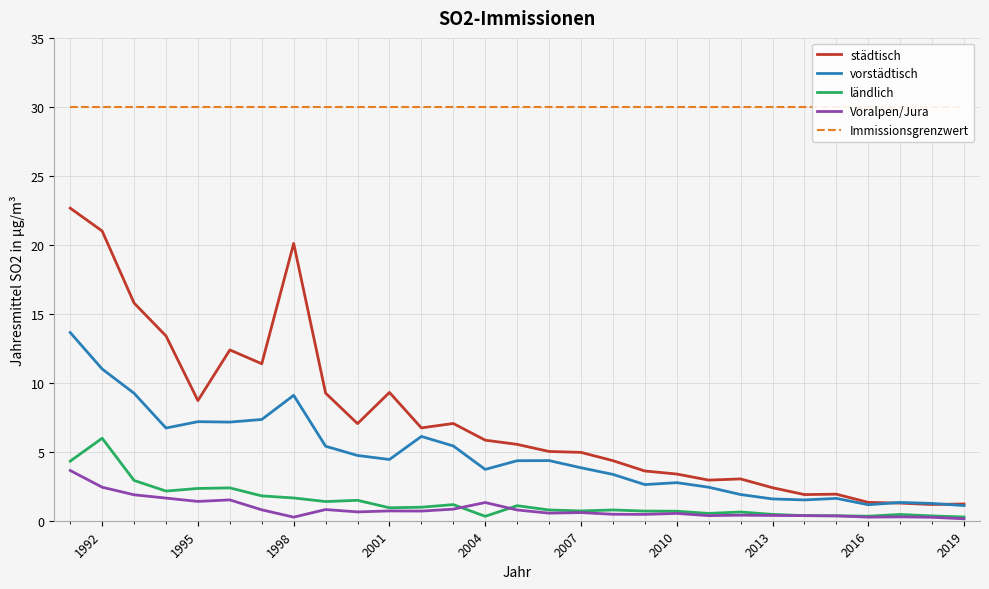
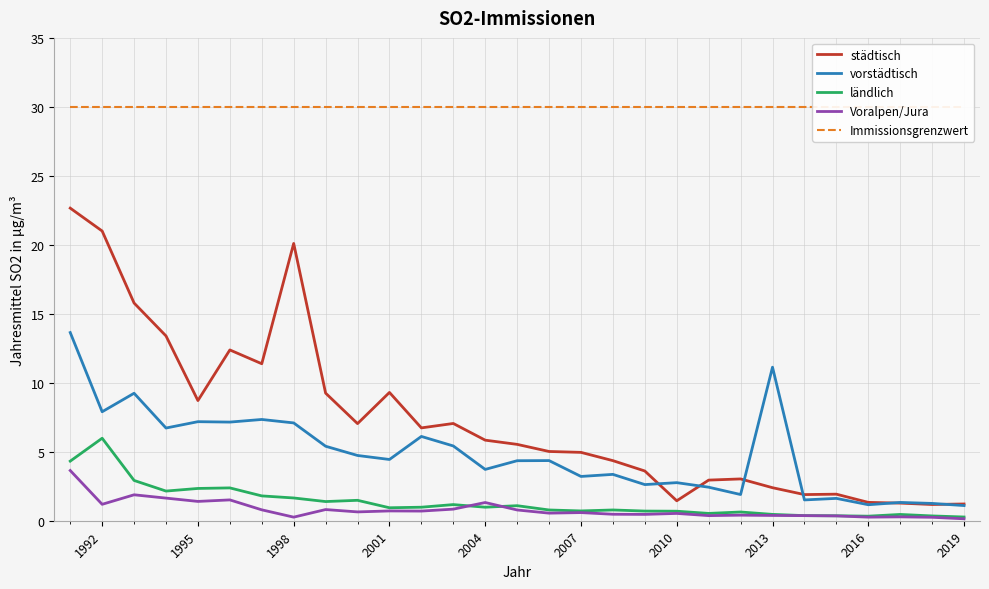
vorstädtisch, 1992: 11.0 -> 7.9
Voralpen/Jura, 1992: 2.4 -> 1.2
vorstädtisch, 1998: 9.1 -> 7.1
ländlich, 2004: 0.3 -> 1.0
vorstädtisch, 2007: 3.8 -> 3.2
städtisch, 2010: 3.4 -> 1.4
vorstädtisch, 2013: 1.6 -> 11.1
